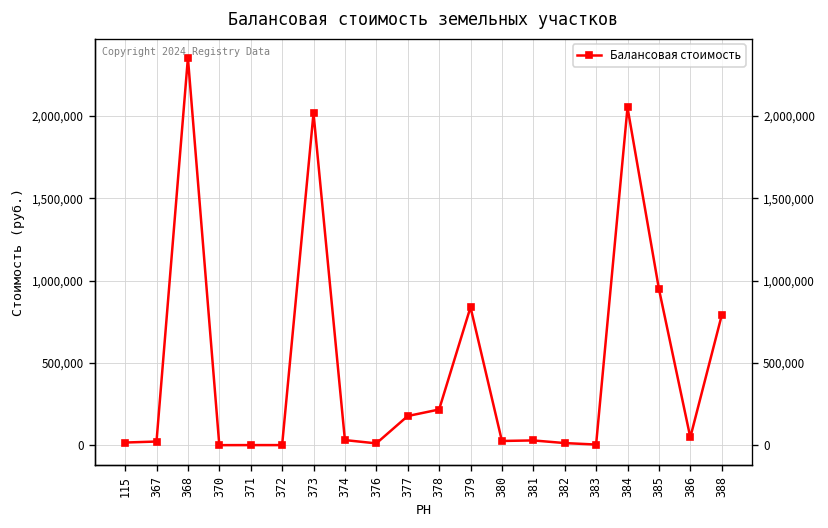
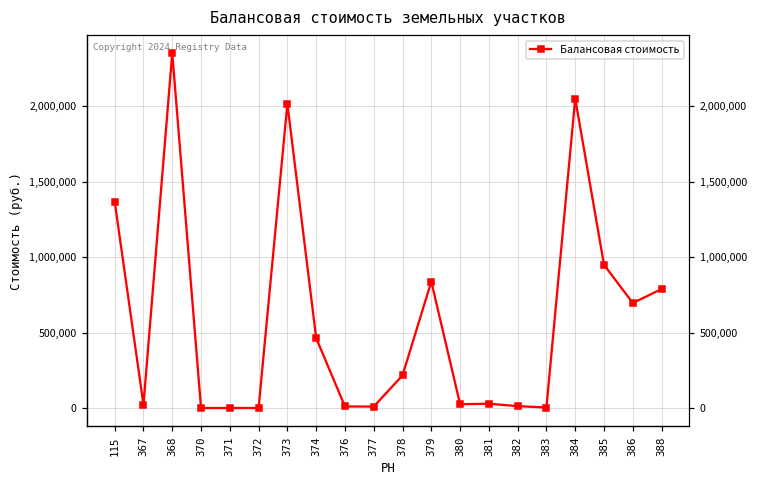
115: 20,000 -> 1,370,000
374: 30,000 -> 460,000
377: 180,000 -> 10,000
386: 50,000 -> 700,000
